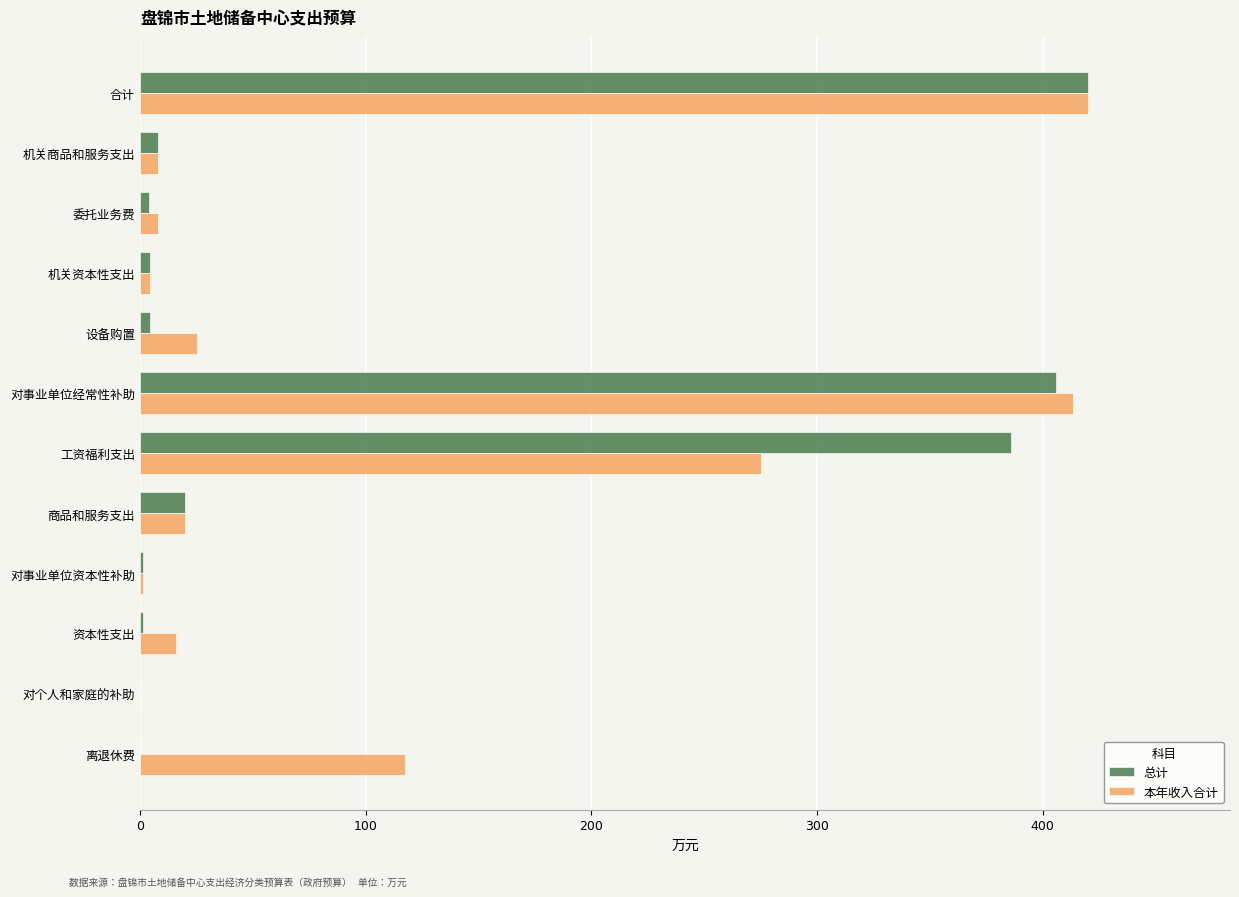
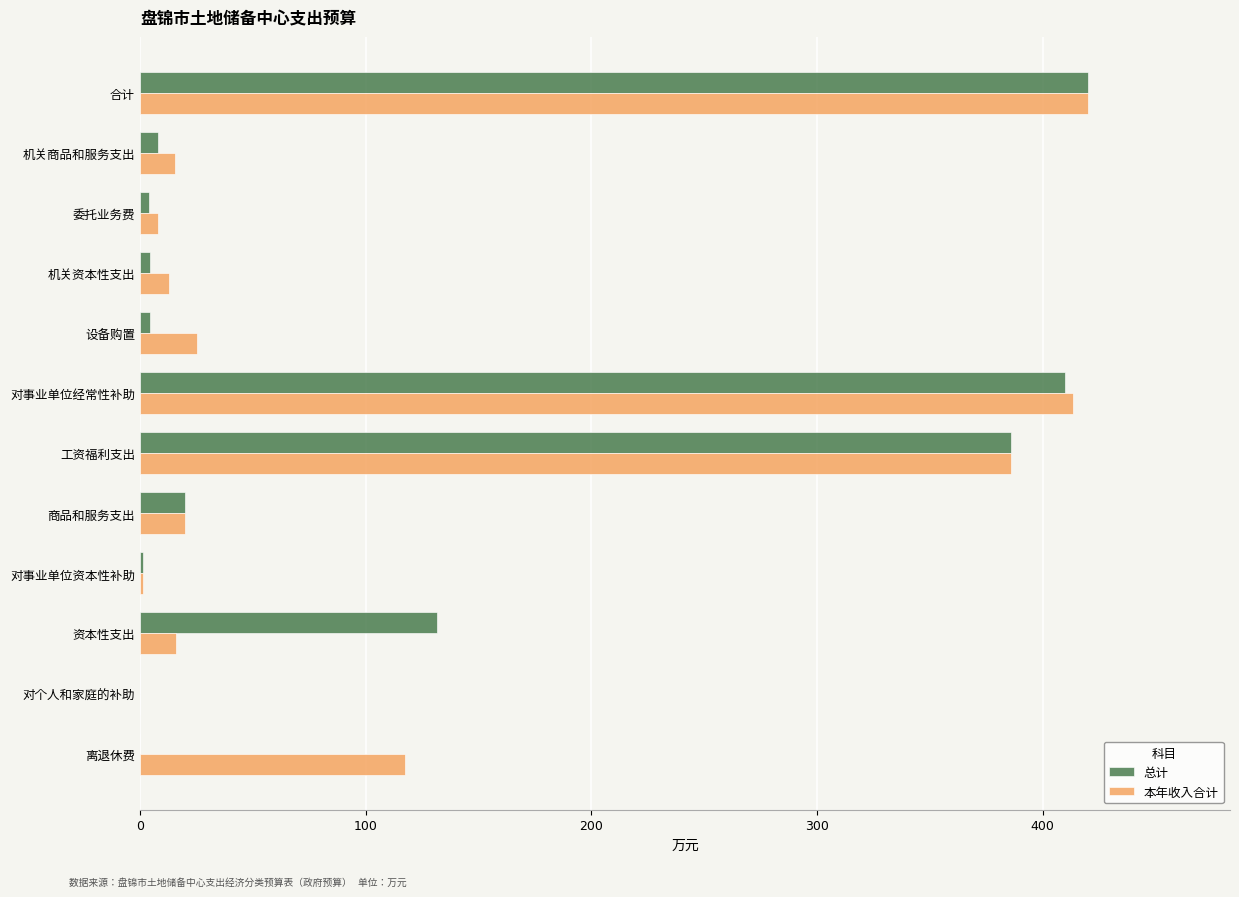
本年收入合计, 机关商品和服务支出: 8 -> 16
本年收入合计, 机关资本性支出: 4 -> 13
总计, 对事业单位经常性补助: 406 -> 410
本年收入合计, 工资福利支出: 275 -> 386
总计, 资本性支出: 2 -> 132
